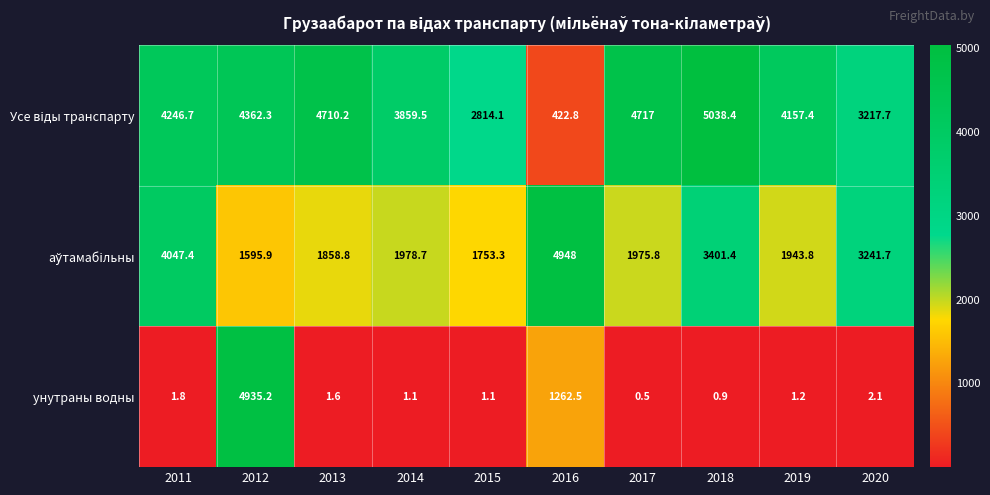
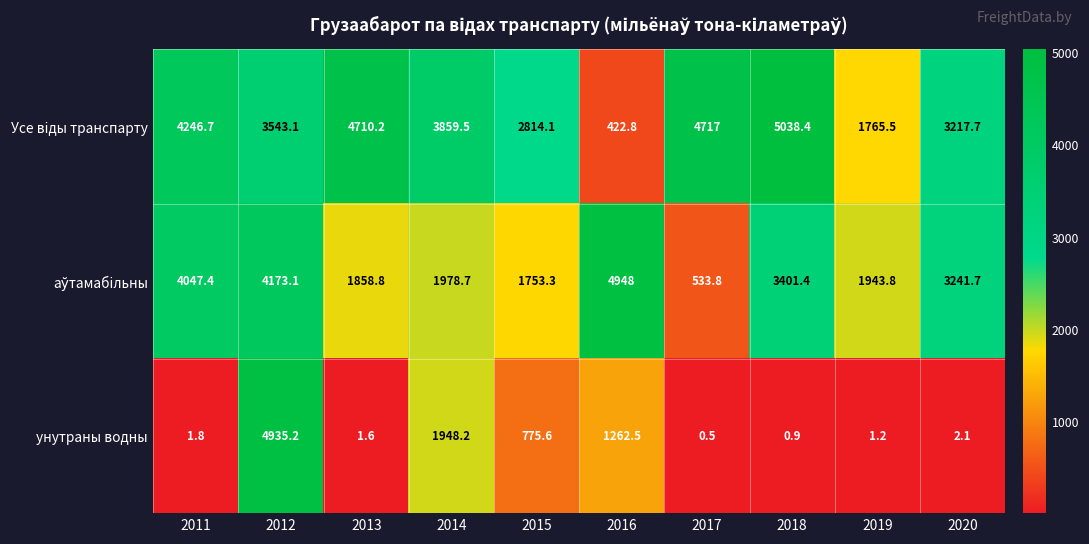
Усе віды транспарту, 2012: 4362.3 -> 3543.1
Усе віды транспарту, 2019: 4157.4 -> 1765.5
аўтамабільны, 2012: 1595.9 -> 4173.1
аўтамабільны, 2017: 1975.8 -> 533.8
унутраны водны, 2014: 1.1 -> 1948.2
унутраны водны, 2015: 1.1 -> 775.6
